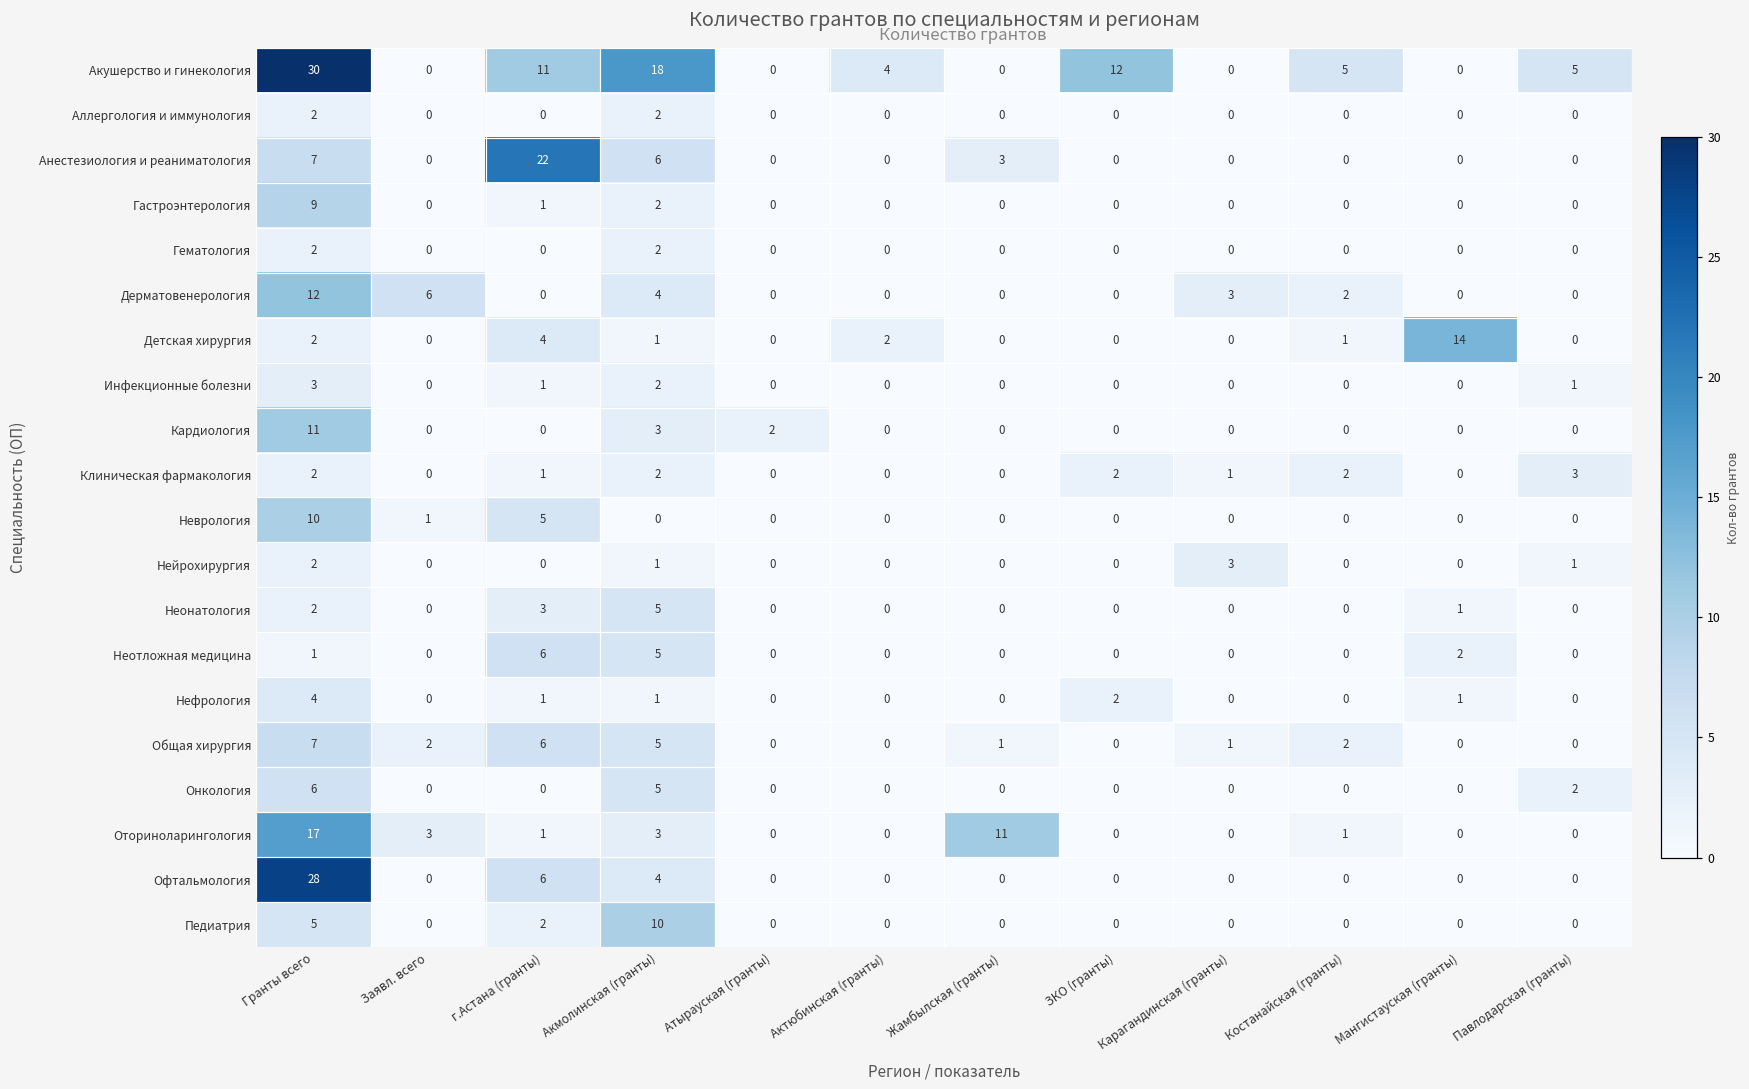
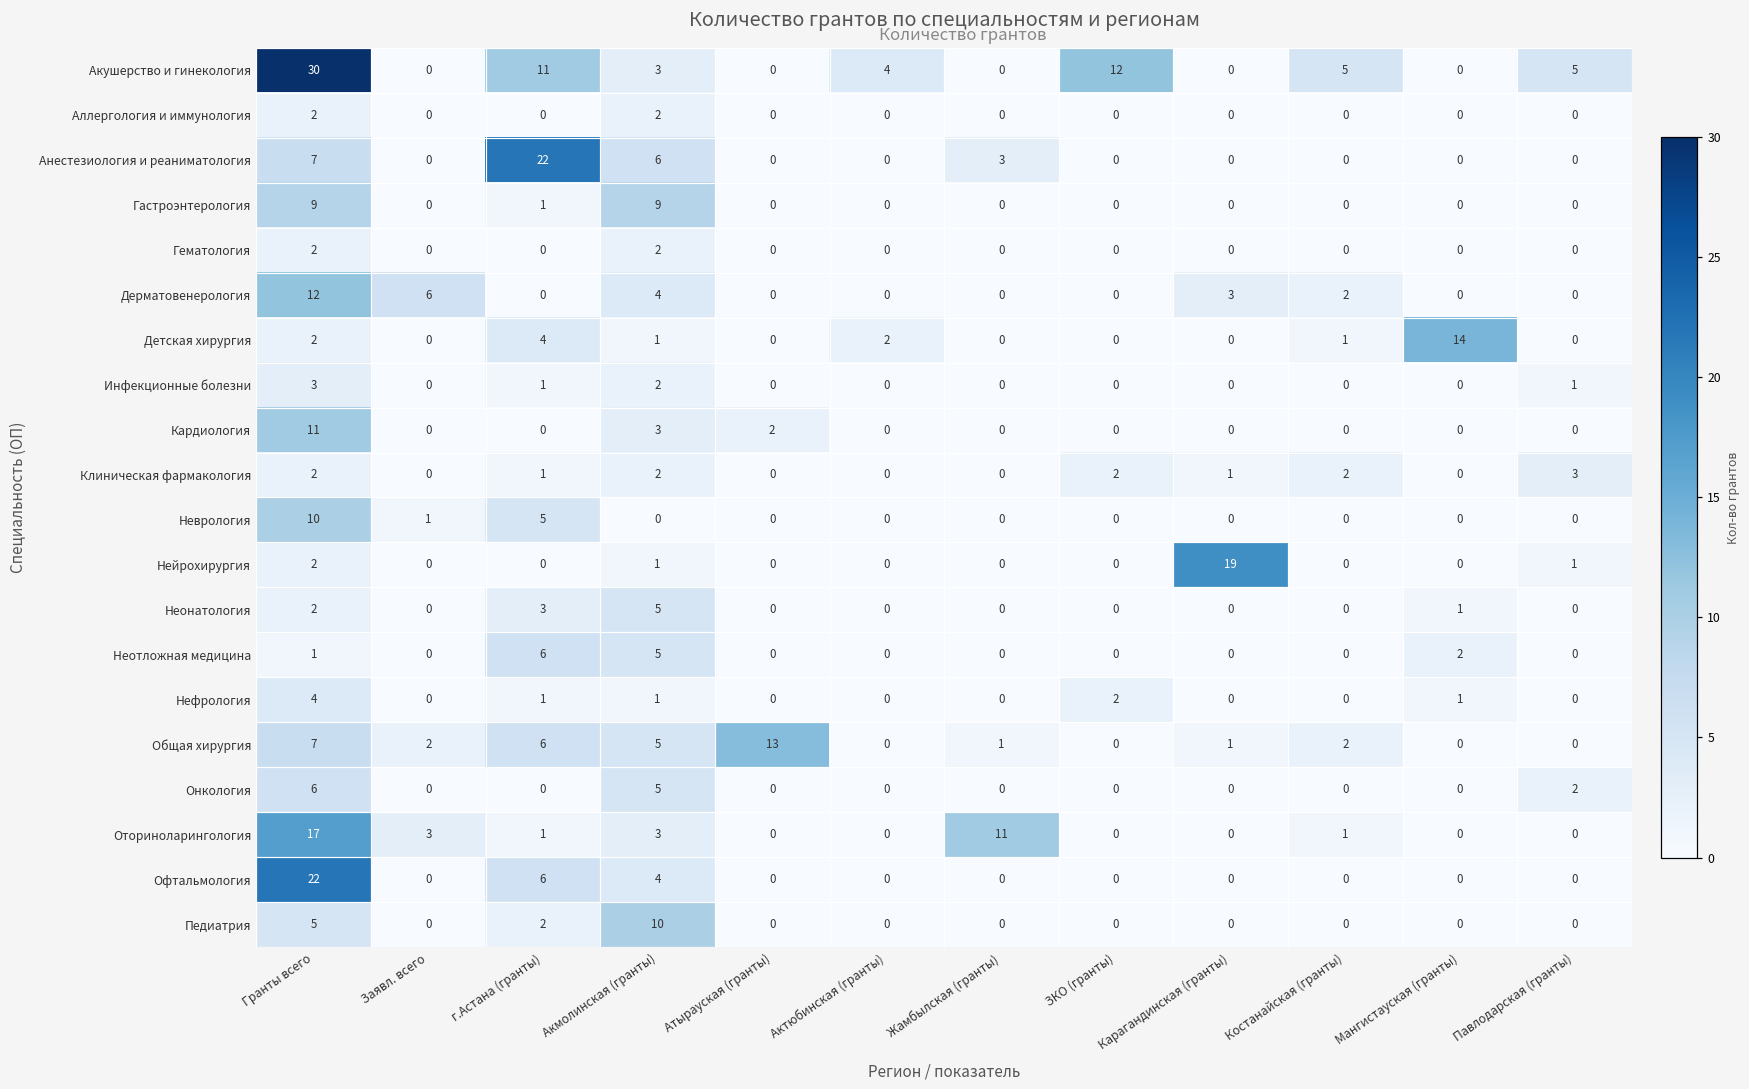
Акушерство и гинекология, Акмолинская (гранты): 18 -> 3
Гастроэнтерология, Акмолинская (гранты): 2 -> 9
Нейрохирургия, Карагандинская (гранты): 3 -> 19
Общая хирургия, Атырауская (гранты): 0 -> 13
Офтальмология, Гранты всего: 28 -> 22
